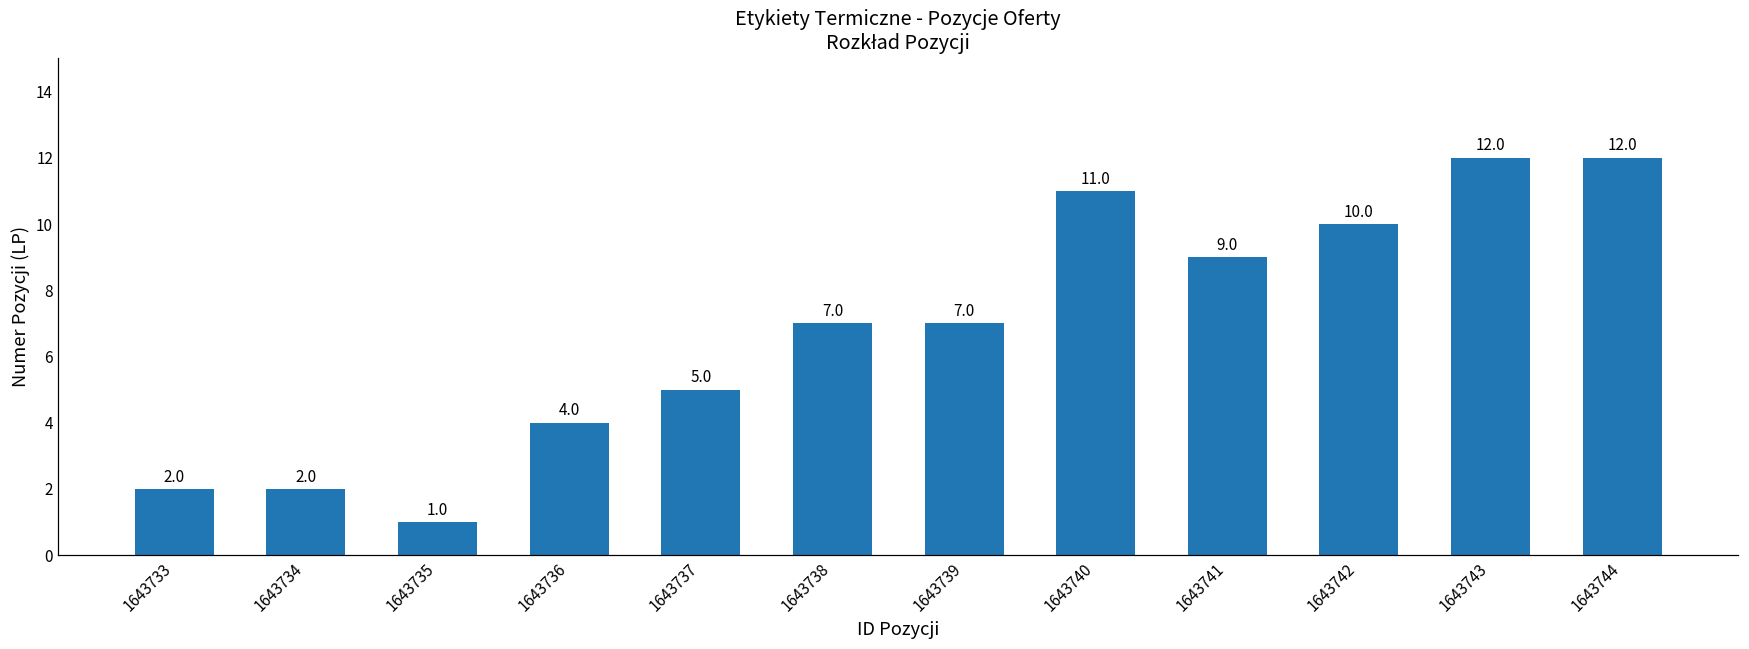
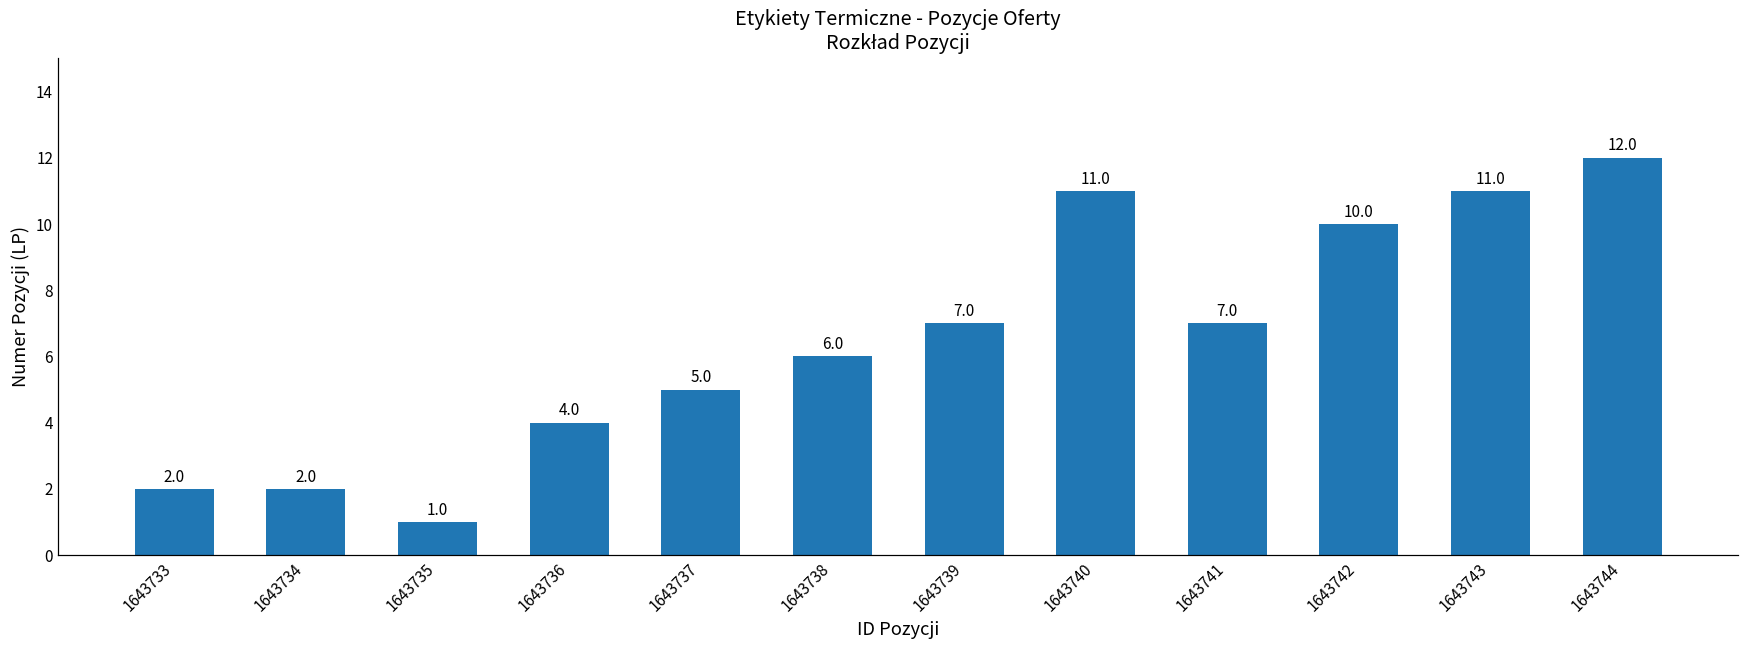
1643738: 7.0 -> 6.0
1643741: 9.0 -> 7.0
1643743: 12.0 -> 11.0
